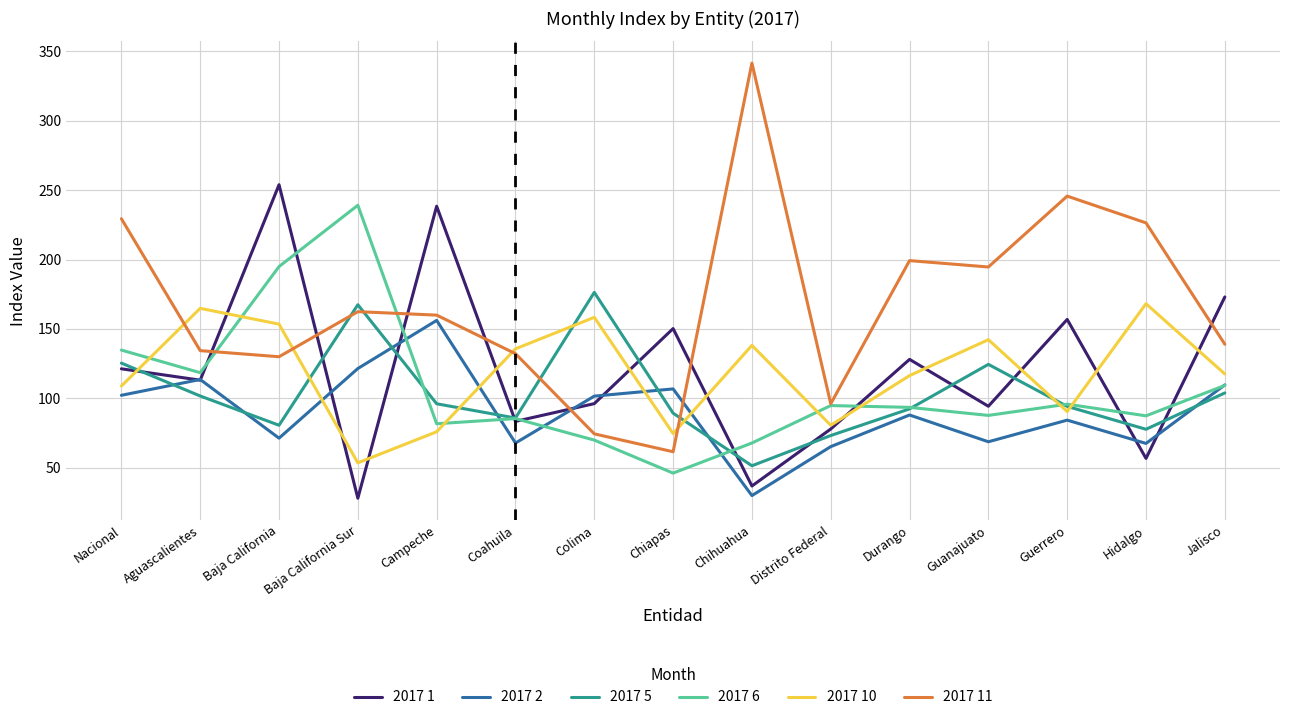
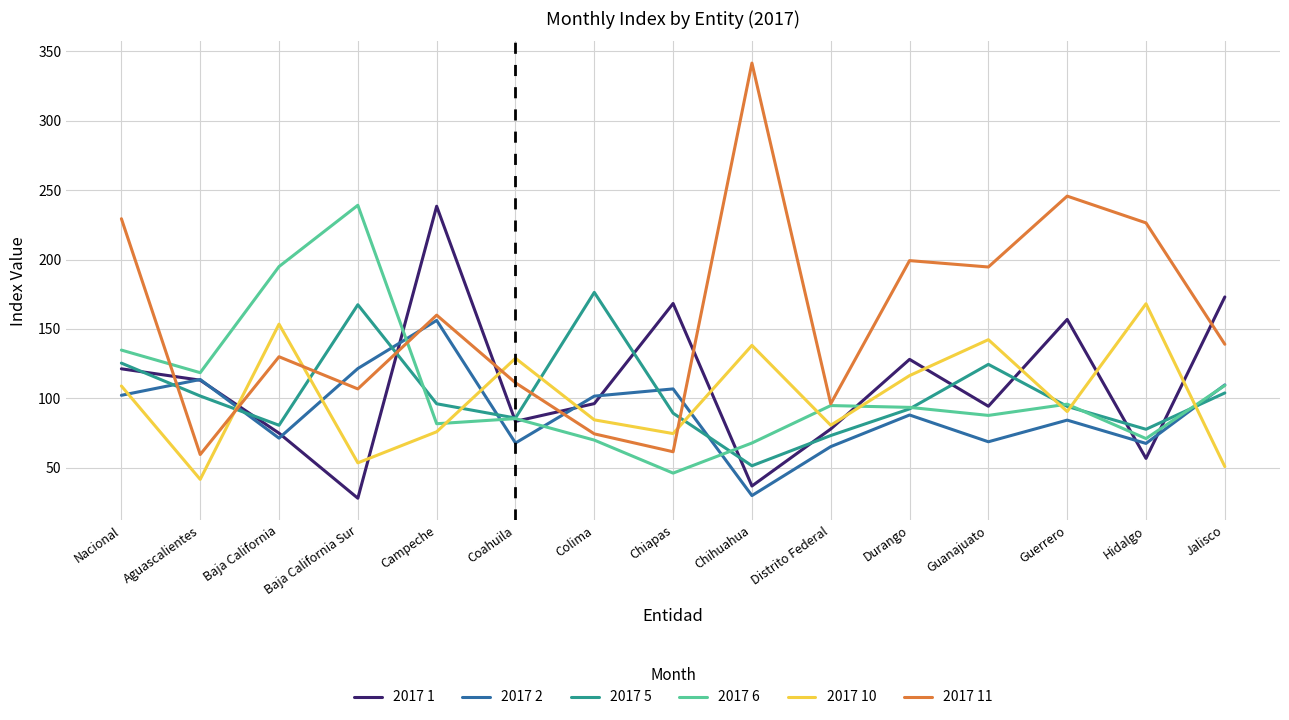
2017 10, Aguascalientes: 165 -> 42
2017 11, Aguascalientes: 134 -> 59
2017 1, Baja California: 254 -> 75
2017 11, Baja California Sur: 162 -> 107
2017 10, Coahuila: 136 -> 129
2017 11, Coahuila: 132 -> 111
2017 10, Colima: 158 -> 84
2017 1, Chiapas: 150 -> 168
2017 6, Hidalgo: 87 -> 71
2017 10, Jalisco: 118 -> 51
